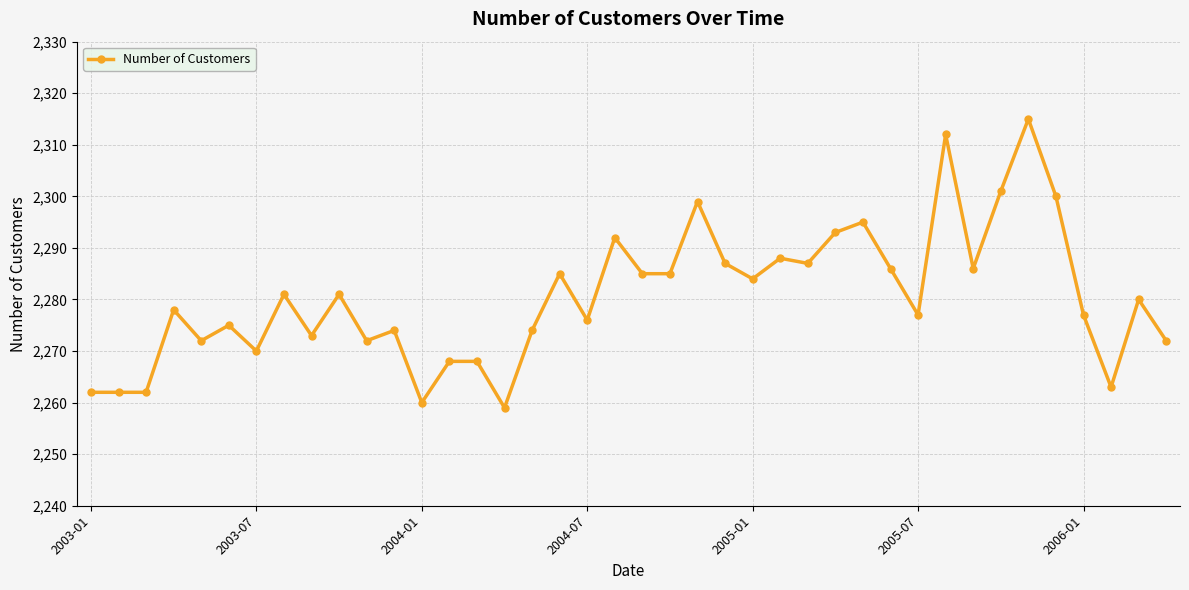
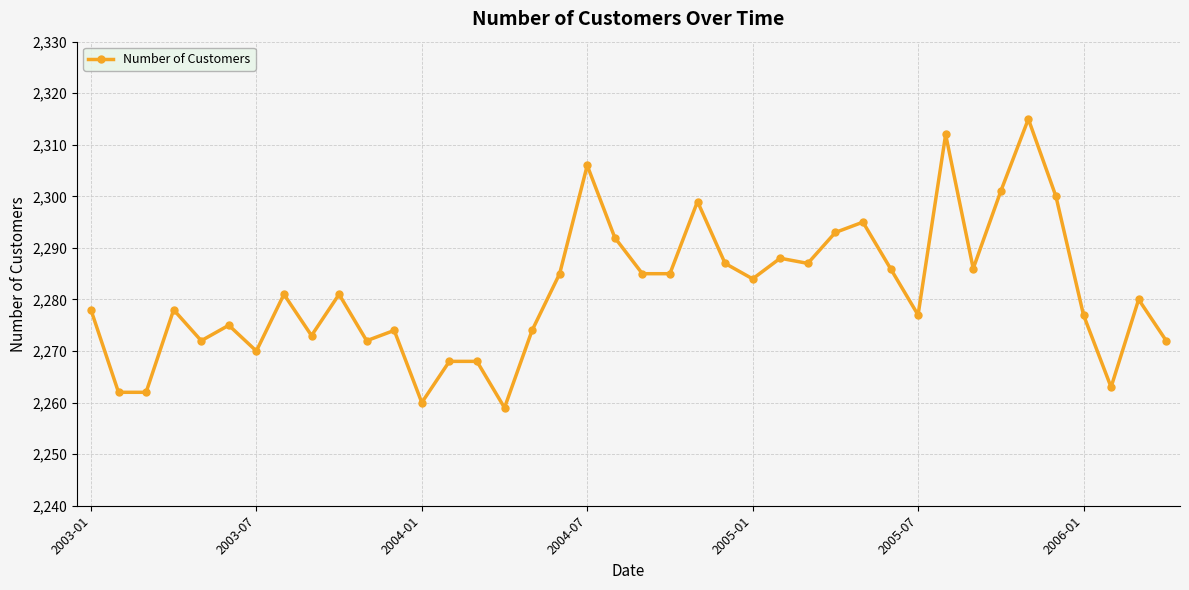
2003-01: 2,262 -> 2,278
2004-07: 2,276 -> 2,306
